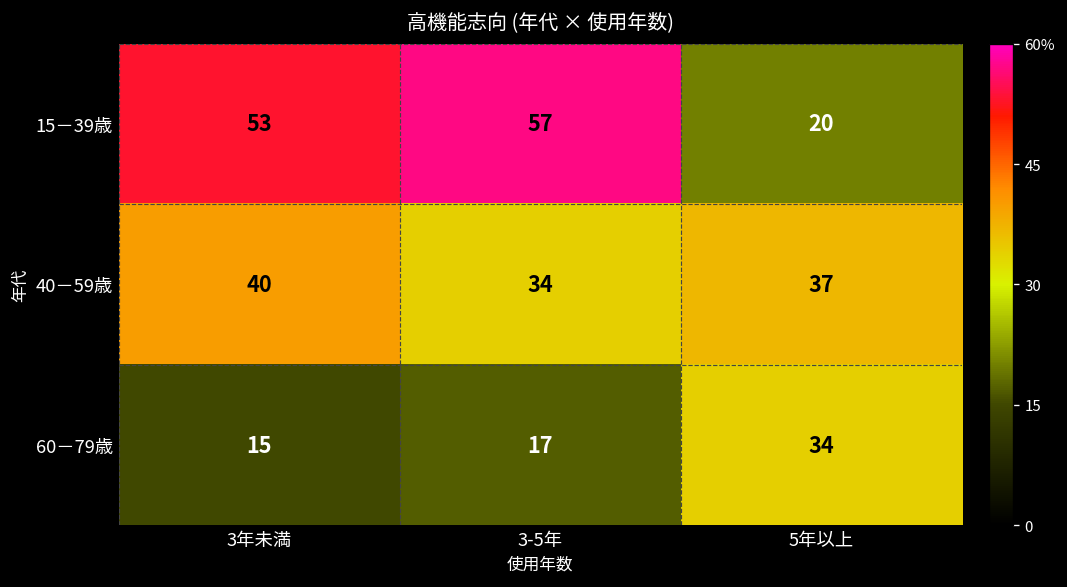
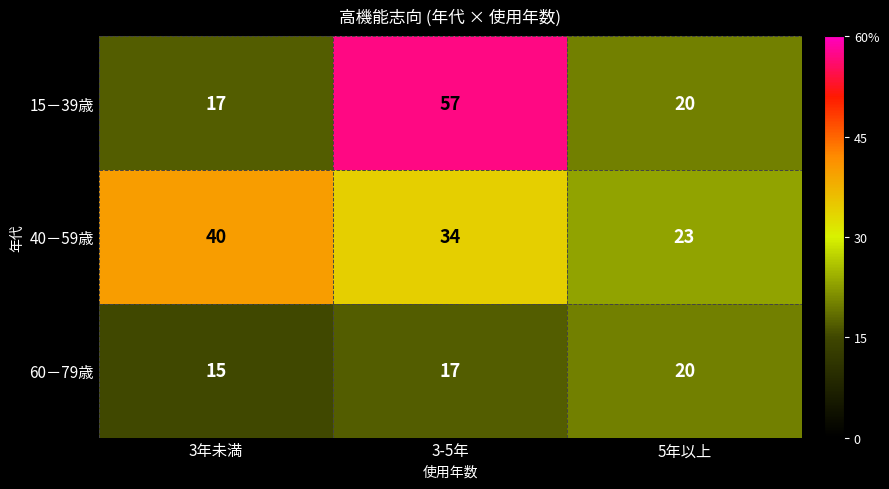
15－39歳, 3年未満: 53 -> 17
40－59歳, 5年以上: 37 -> 23
60－79歳, 5年以上: 34 -> 20
